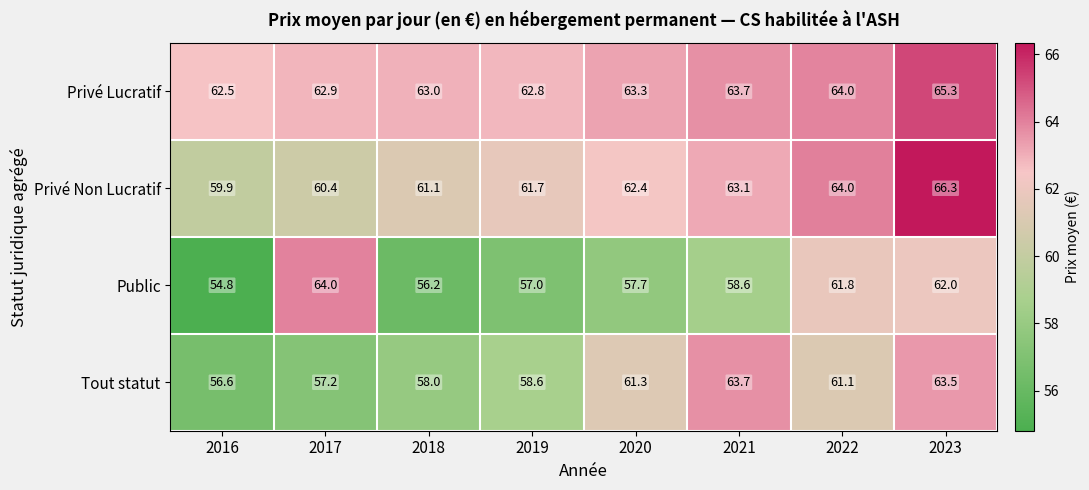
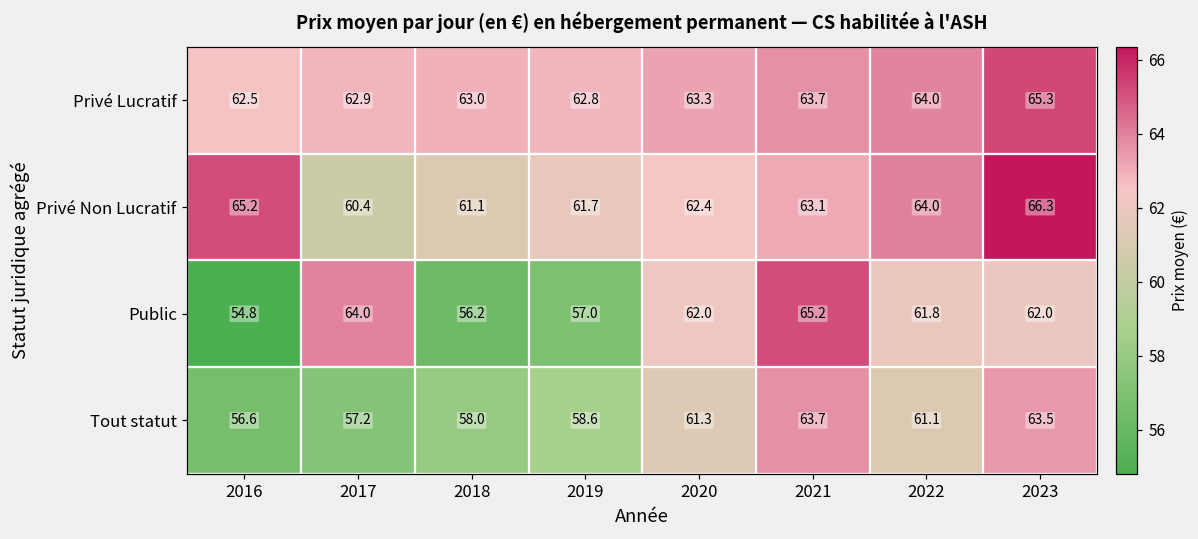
Privé Non Lucratif, 2016: 59.9 -> 65.2
Public, 2020: 57.7 -> 62.0
Public, 2021: 58.6 -> 65.2
